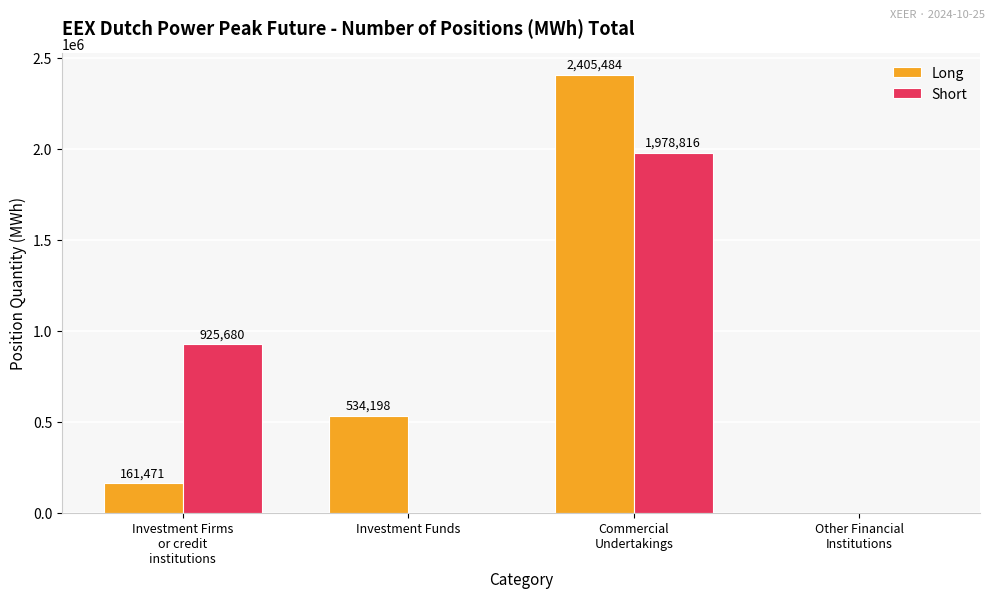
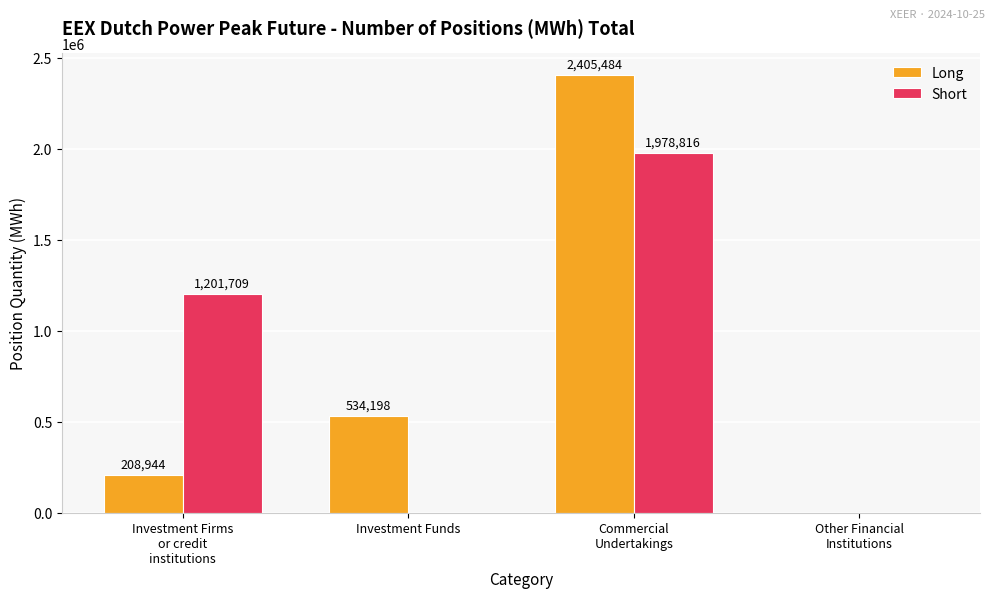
Long, Investment Firms or credit institutions: 161,471 -> 208,944
Short, Investment Firms or credit institutions: 925,680 -> 1,201,709
